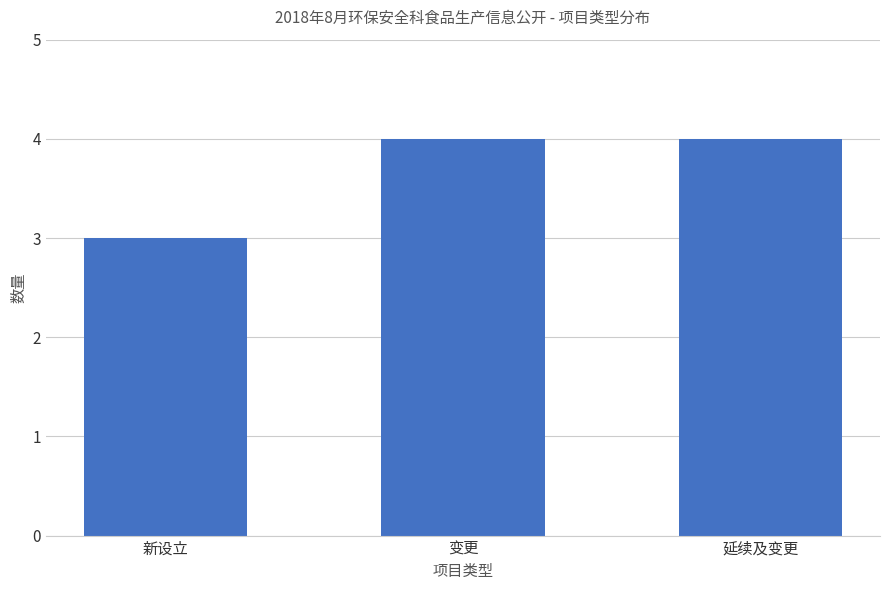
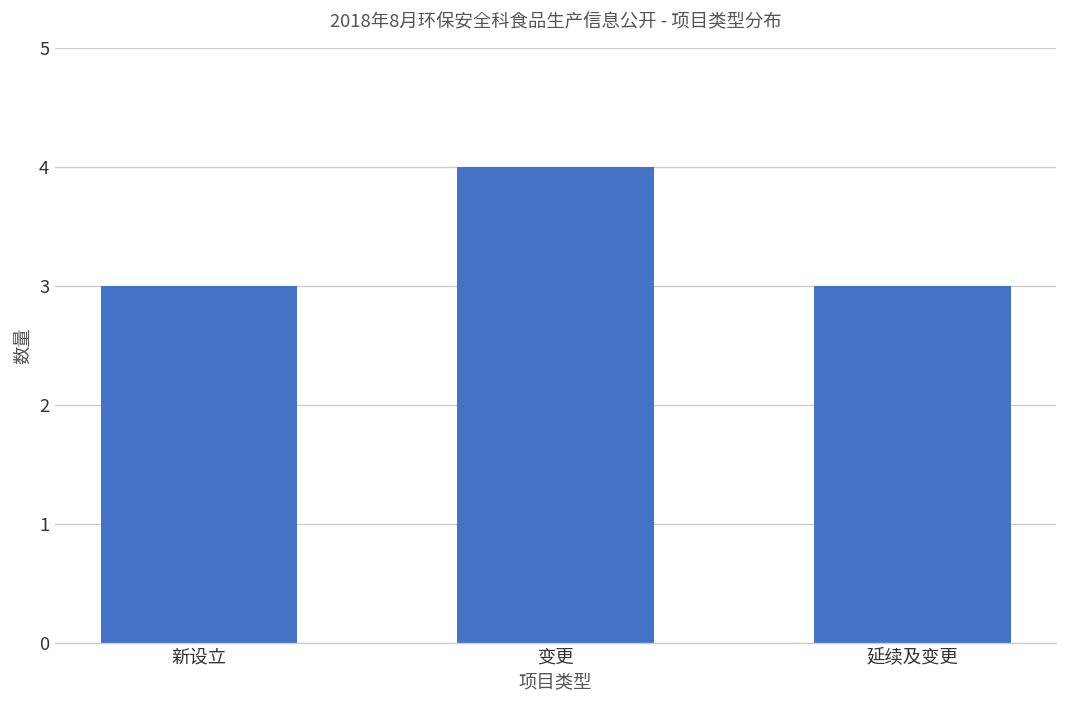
延续及变更: 4 -> 3
